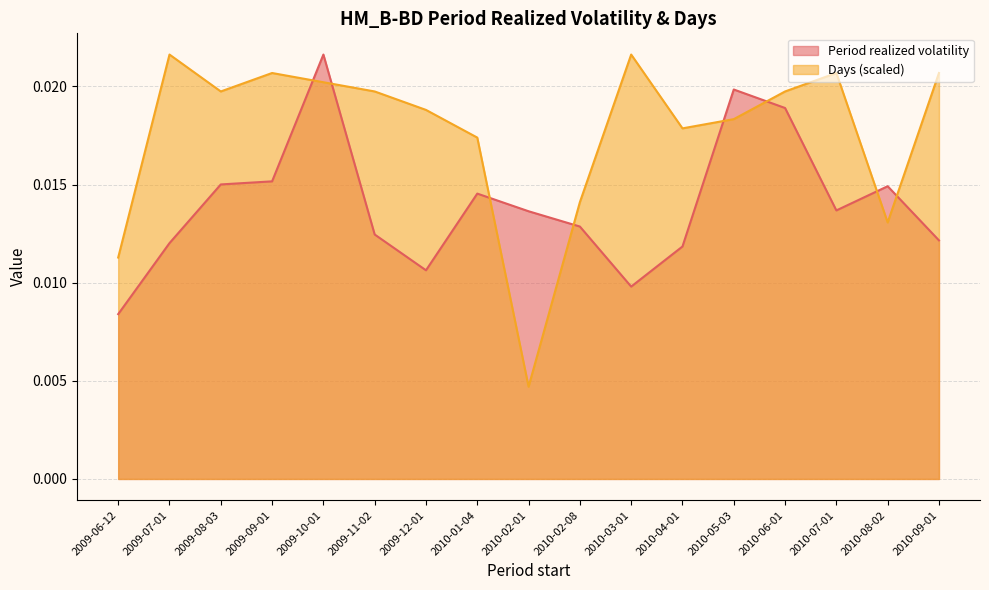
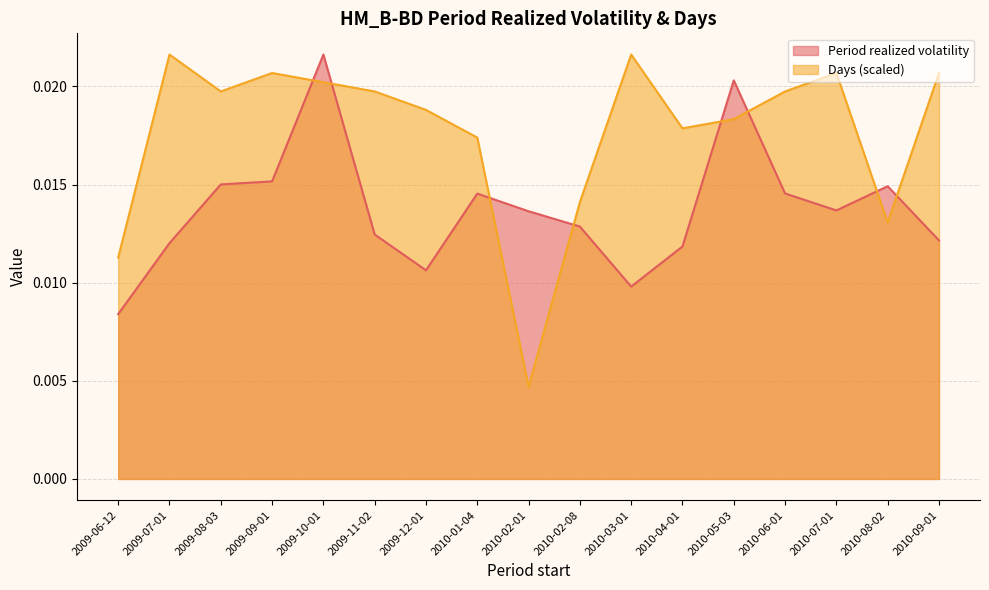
Period realized volatility, 2010-05-03: 0.0198 -> 0.0203
Period realized volatility, 2010-06-01: 0.0189 -> 0.0145
